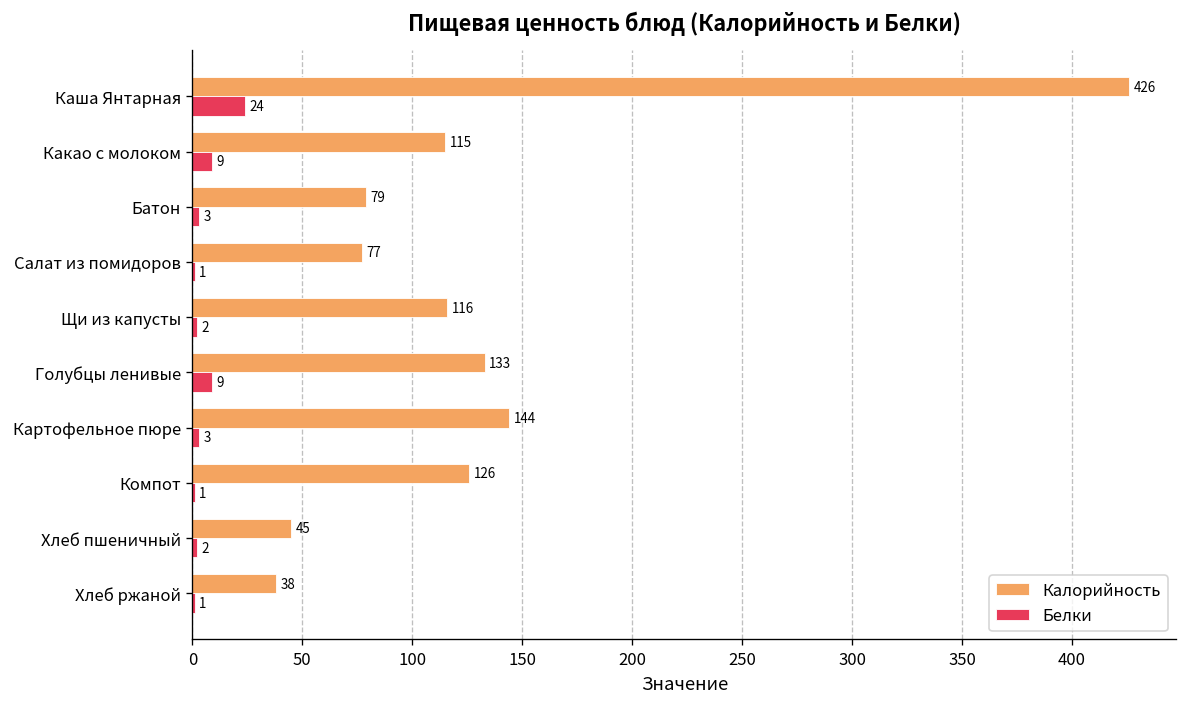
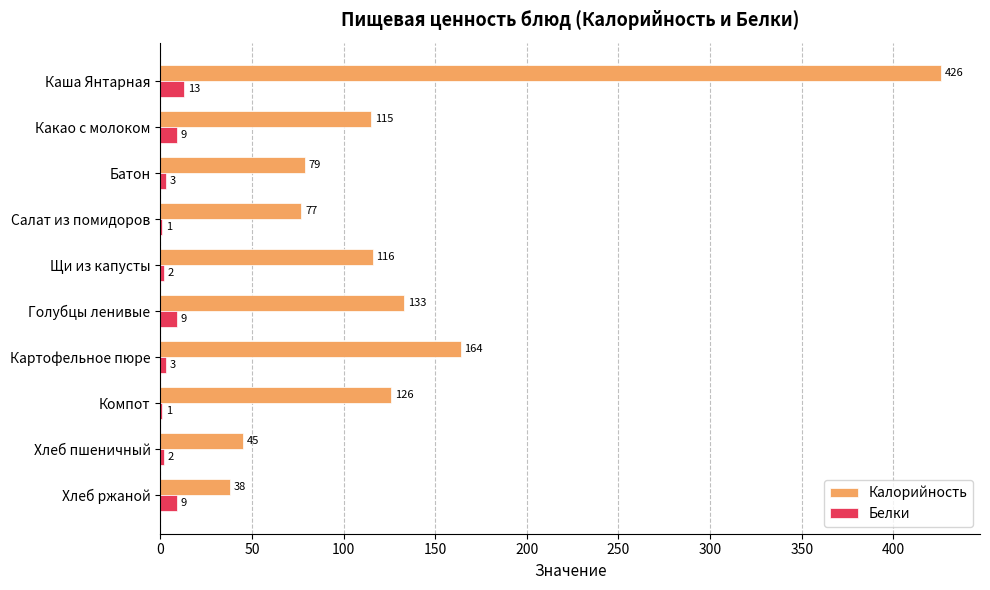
Белки, Каша Янтарная: 24 -> 13
Калорийность, Картофельное пюре: 144 -> 164
Белки, Хлеб ржаной: 1 -> 9
